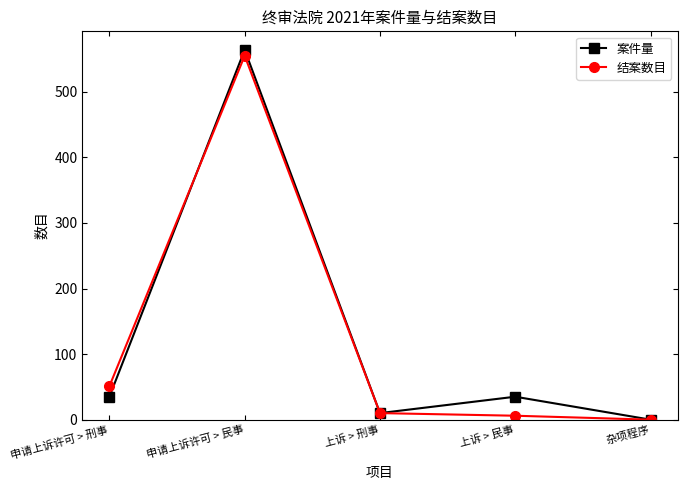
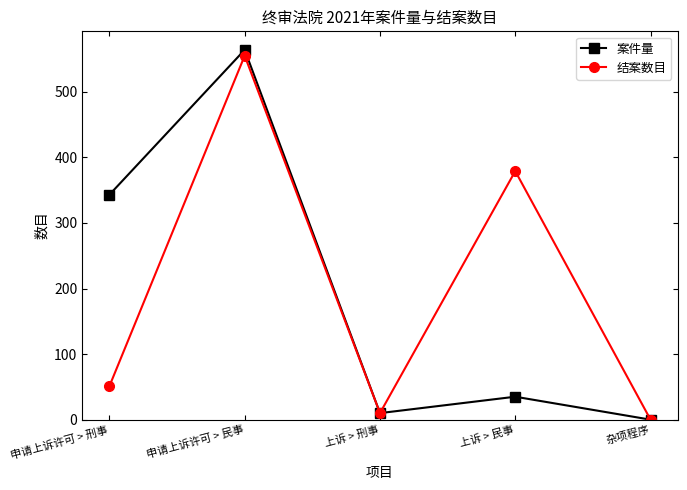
案件量, 申请上诉许可 > 刑事: 40 -> 340
结案数目, 上诉 > 民事: 10 -> 380
